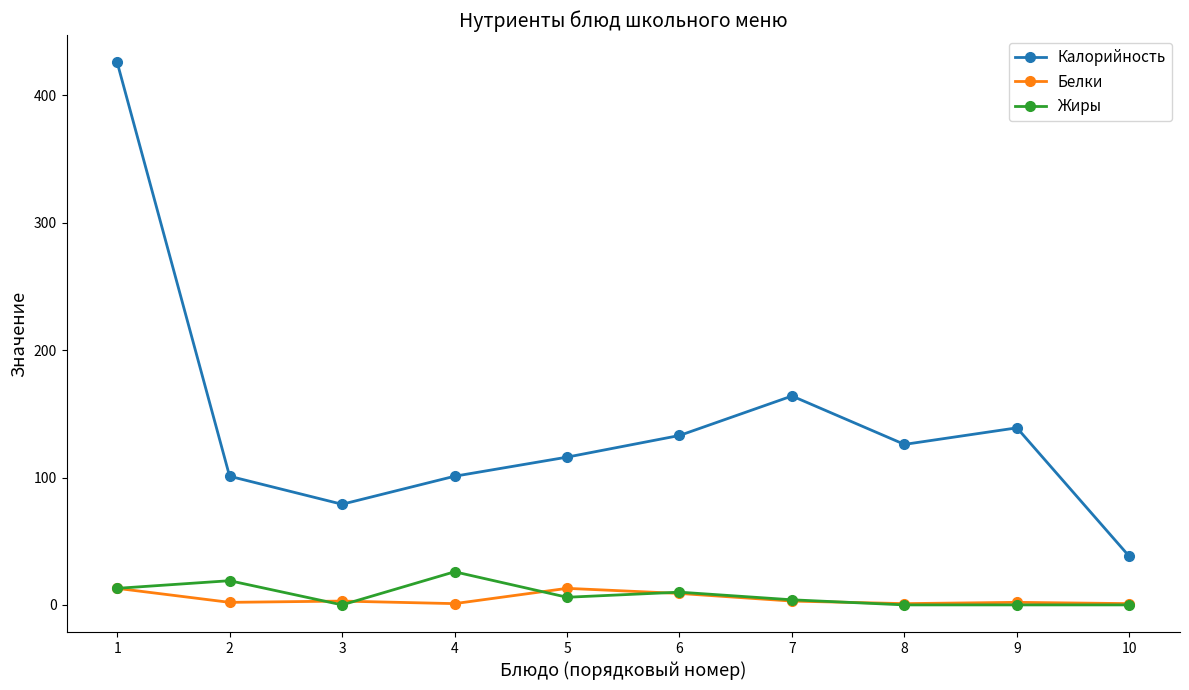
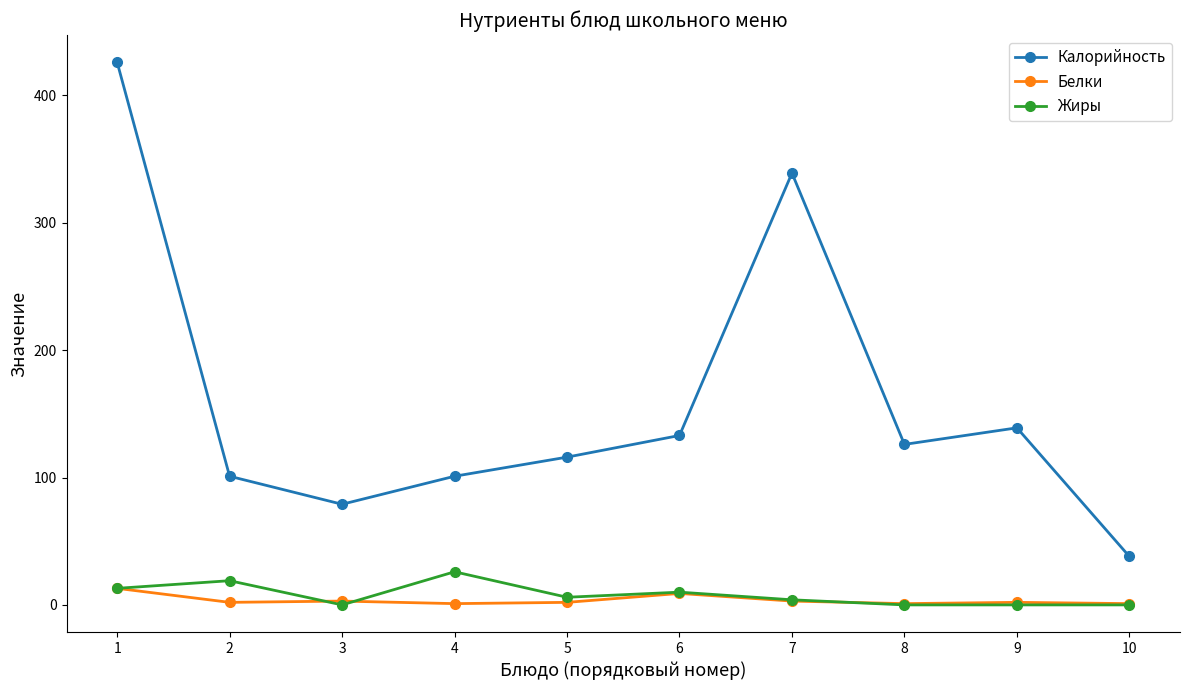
Белки, 5: 13 -> 2
Калорийность, 7: 164 -> 339
